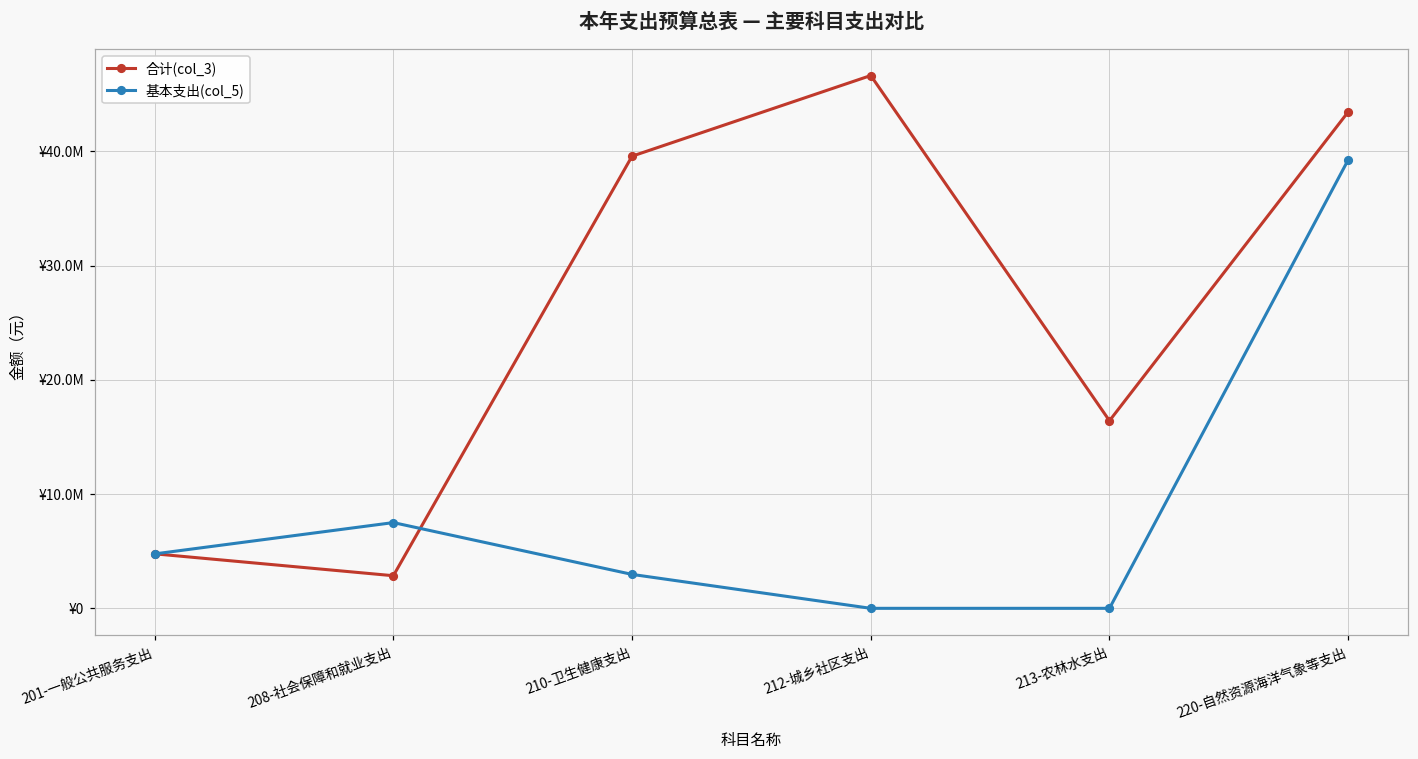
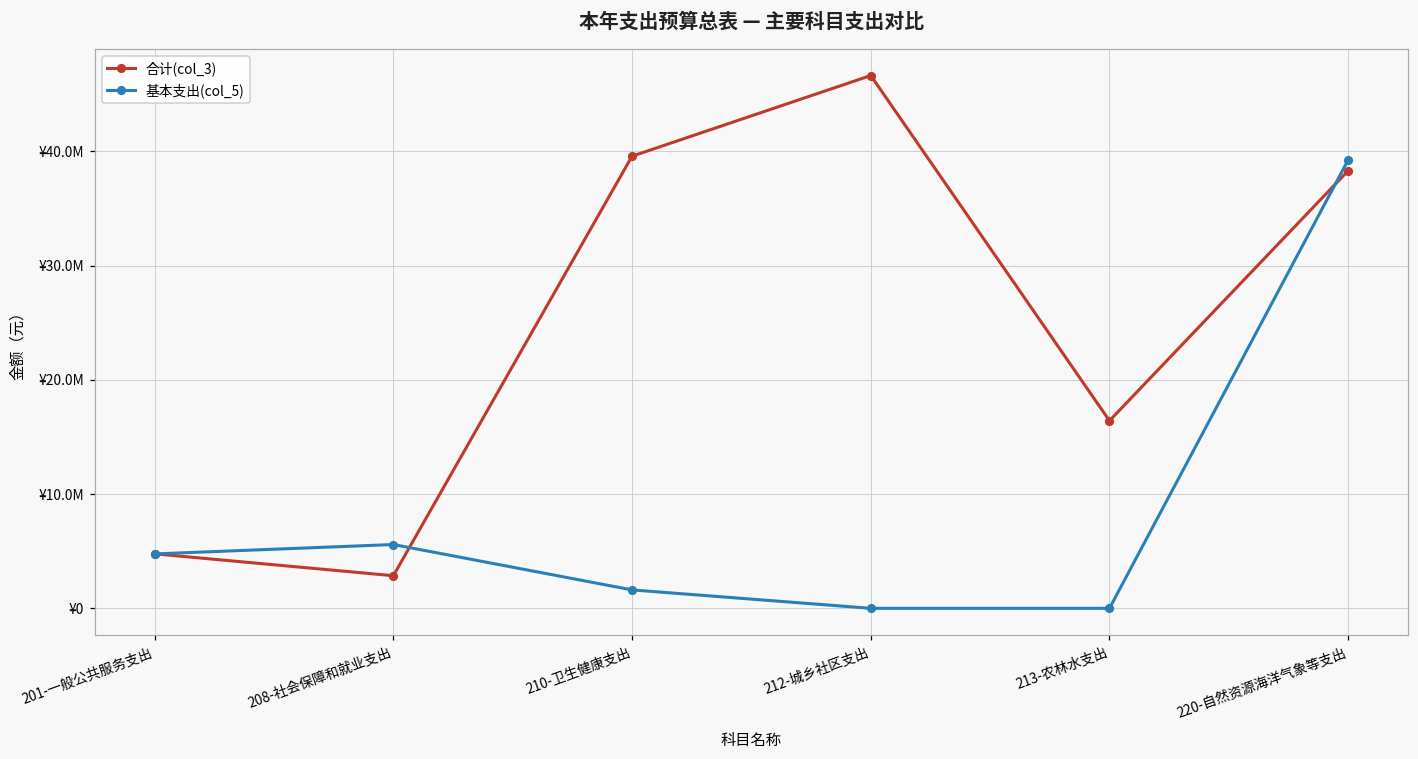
基本支出(col_5), 208-社会保障和就业支出: ¥7500000 -> ¥5600000
基本支出(col_5), 210-卫生健康支出: ¥3000000 -> ¥1600000
合计(col_3), 220-自然资源海洋气象等支出: ¥43400000 -> ¥38300000
